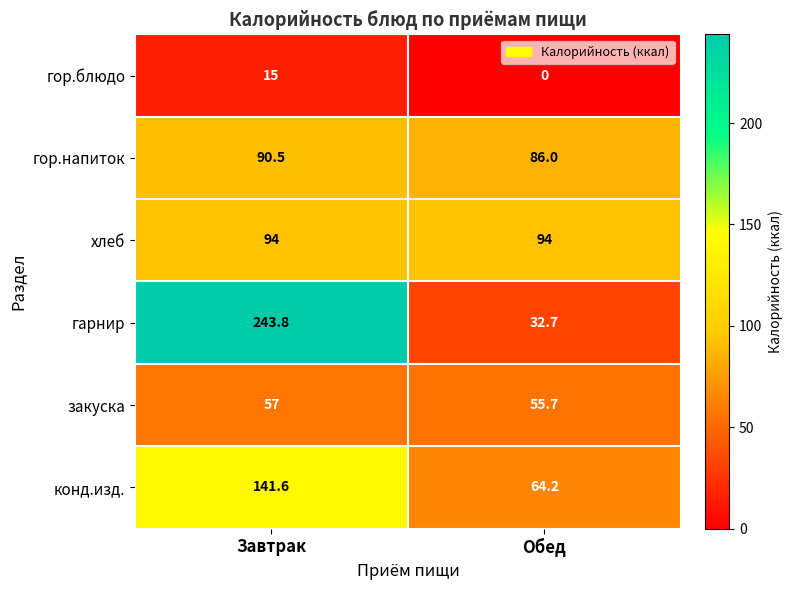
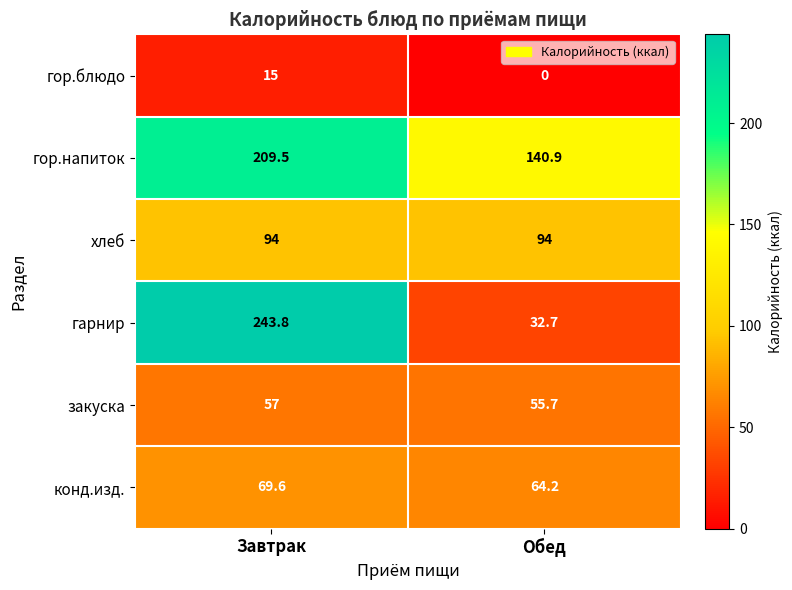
гор.напиток, Завтрак: 90.5 -> 209.5
гор.напиток, Обед: 86.0 -> 140.9
конд.изд., Завтрак: 141.6 -> 69.6
